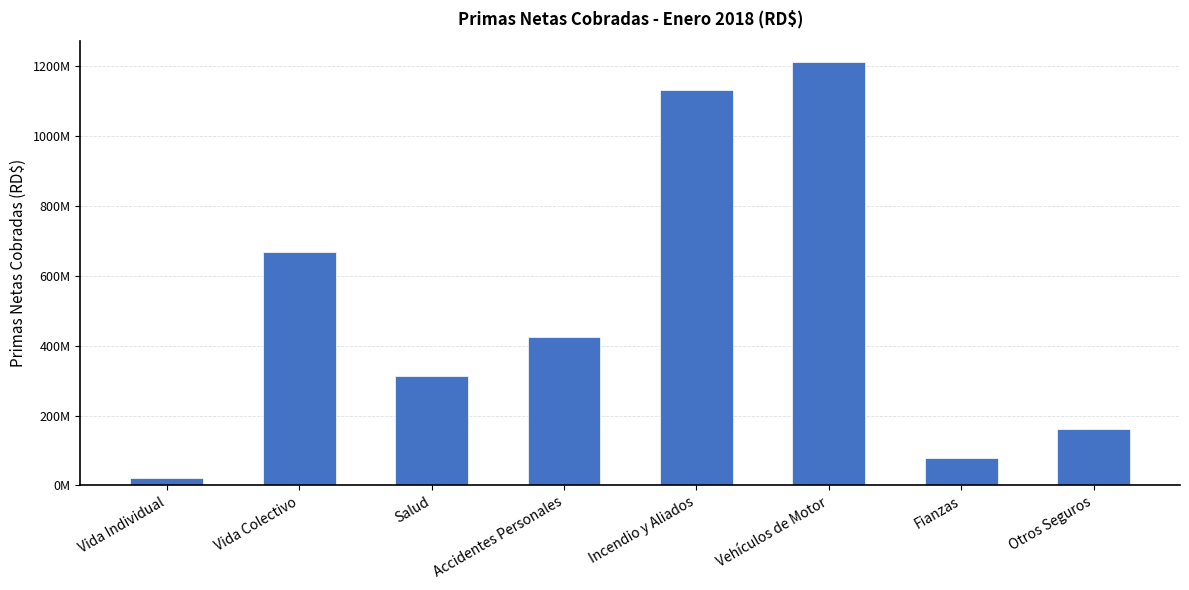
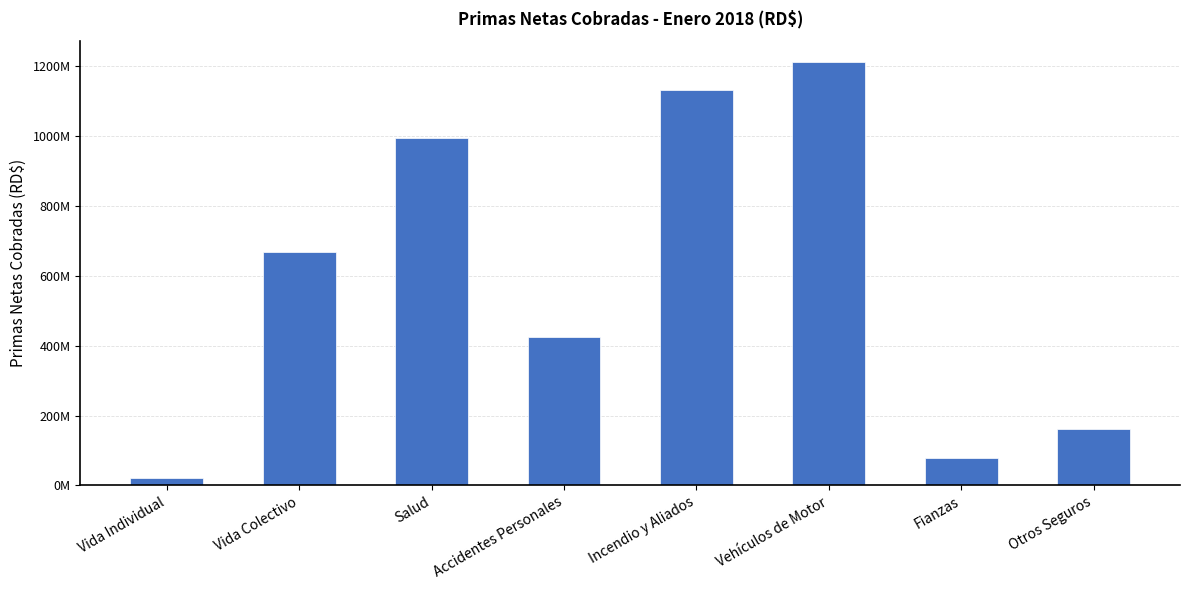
Salud: 310000000 -> 990000000
